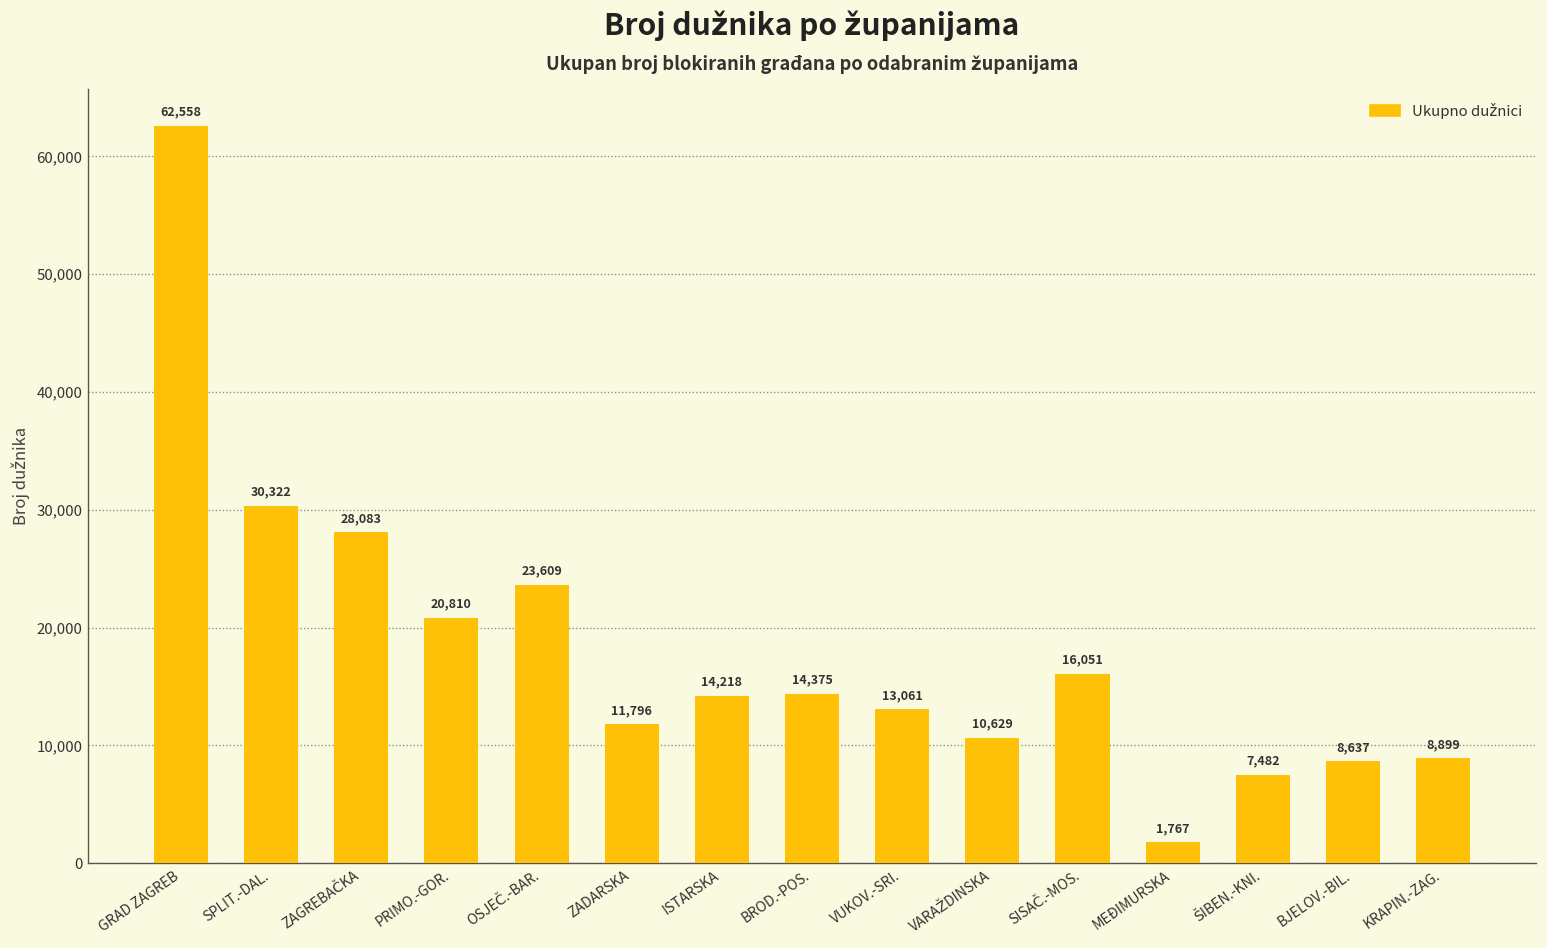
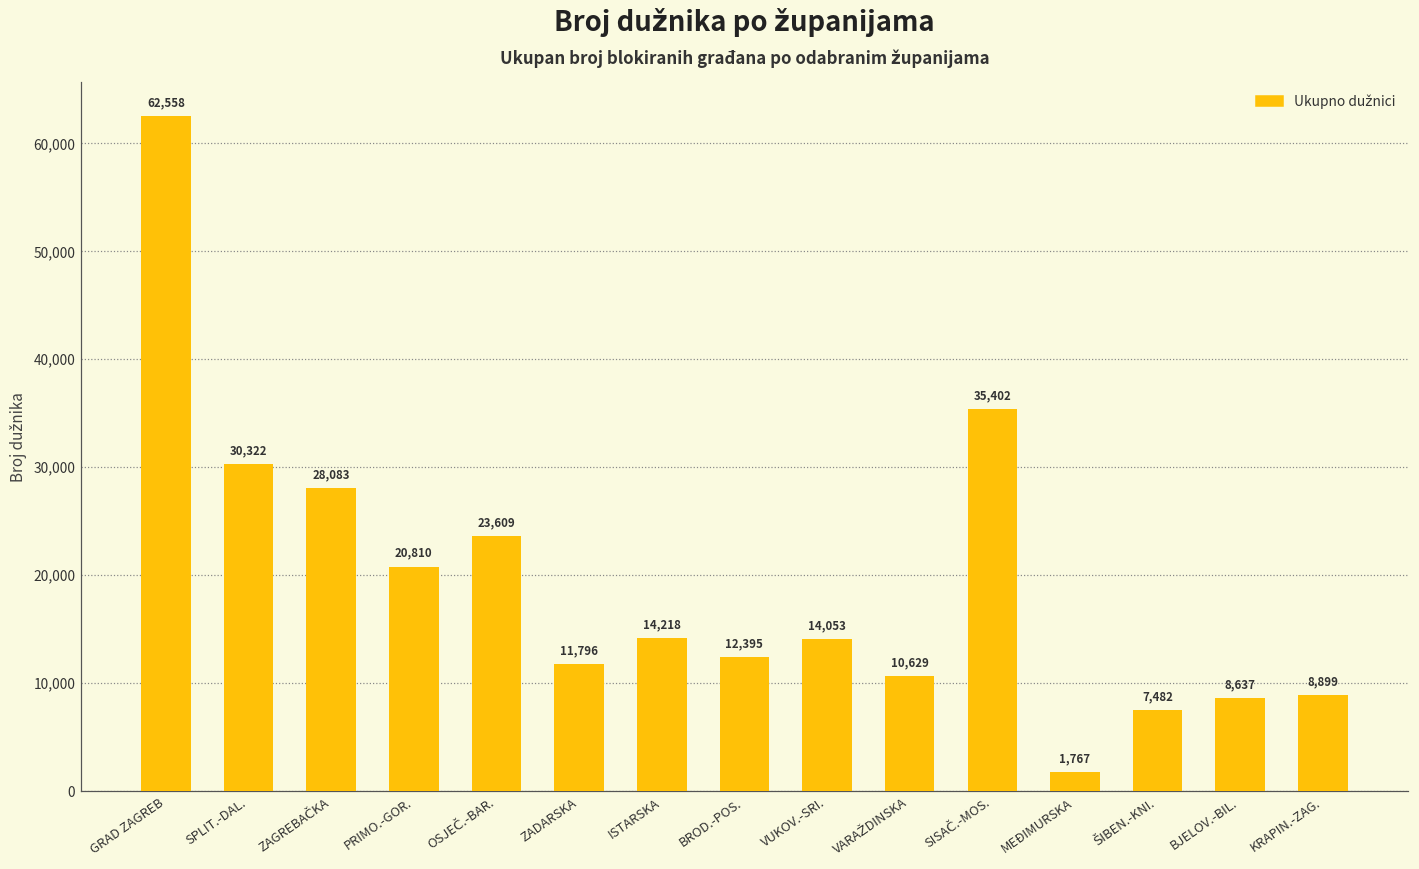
BROD.-POS.: 14,375 -> 12,395
VUKOV.-SRI.: 13,061 -> 14,053
SISAČ.-MOS.: 16,051 -> 35,402
